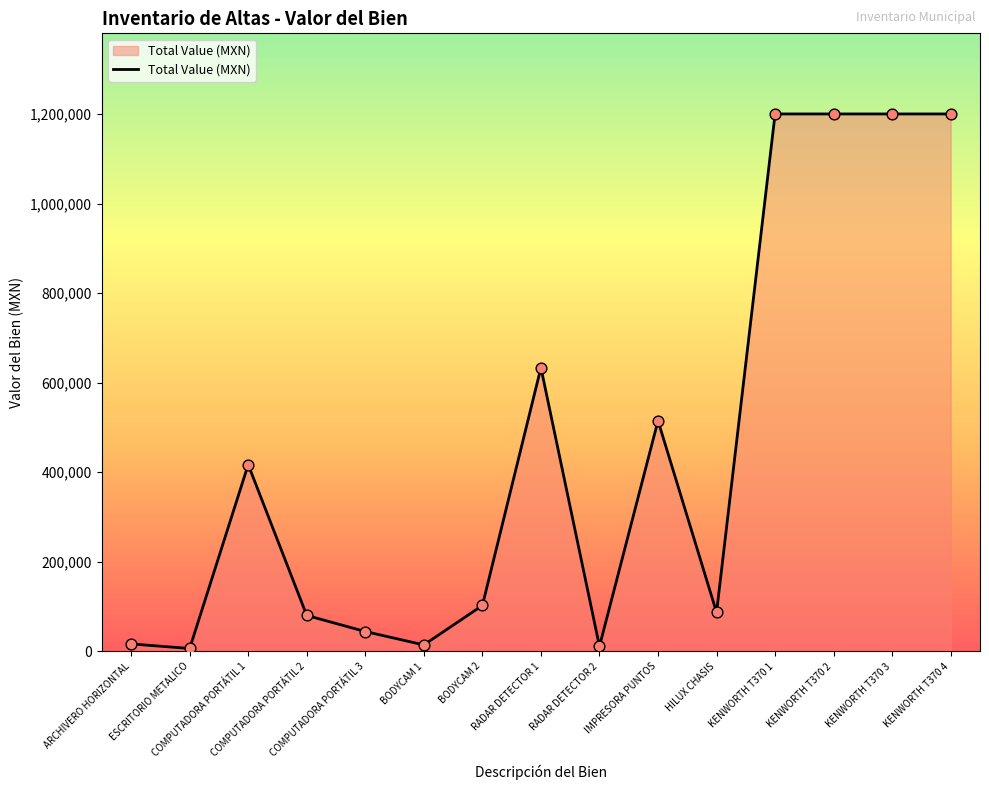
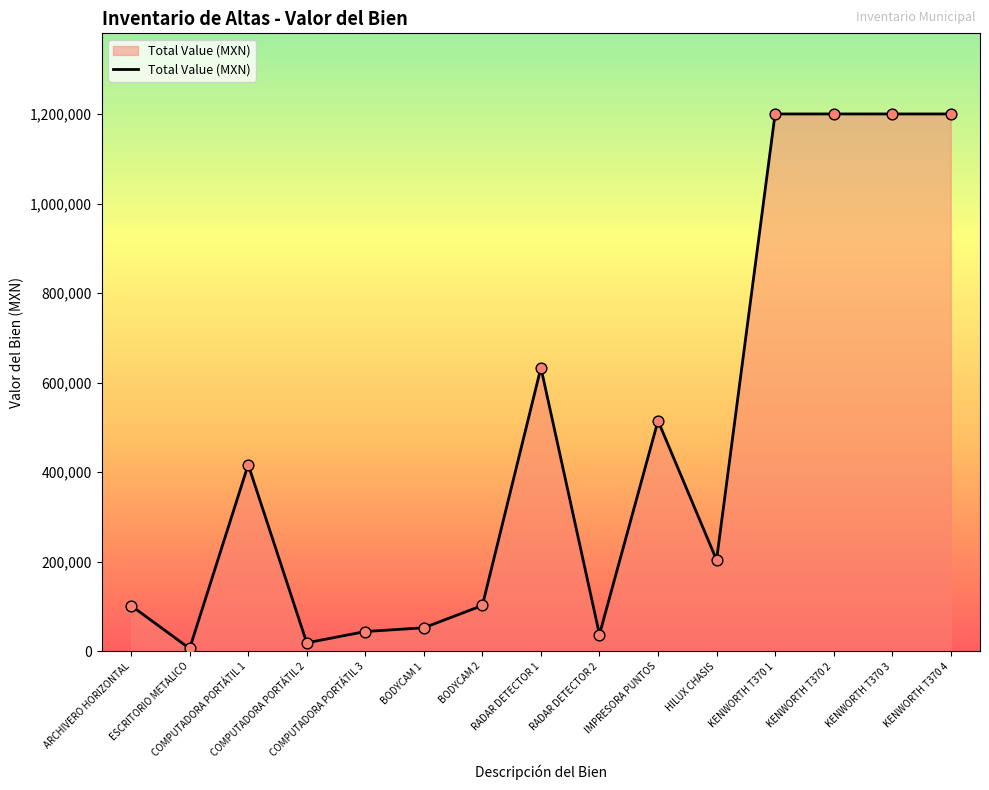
ARCHIVERO HORIZONTAL: 20,000 -> 100,000
COMPUTADORA PORTÁTIL 2: 80,000 -> 20,000
BODYCAM 1: 10,000 -> 50,000
RADAR DETECTOR 2: 10,000 -> 40,000
HILUX CHASIS: 90,000 -> 200,000
